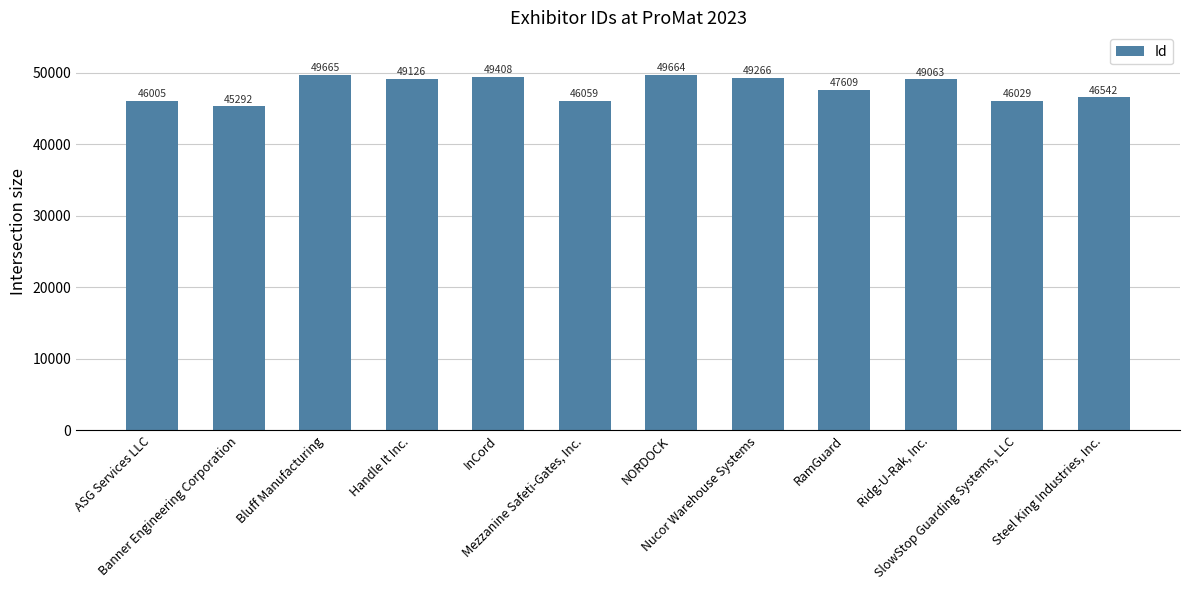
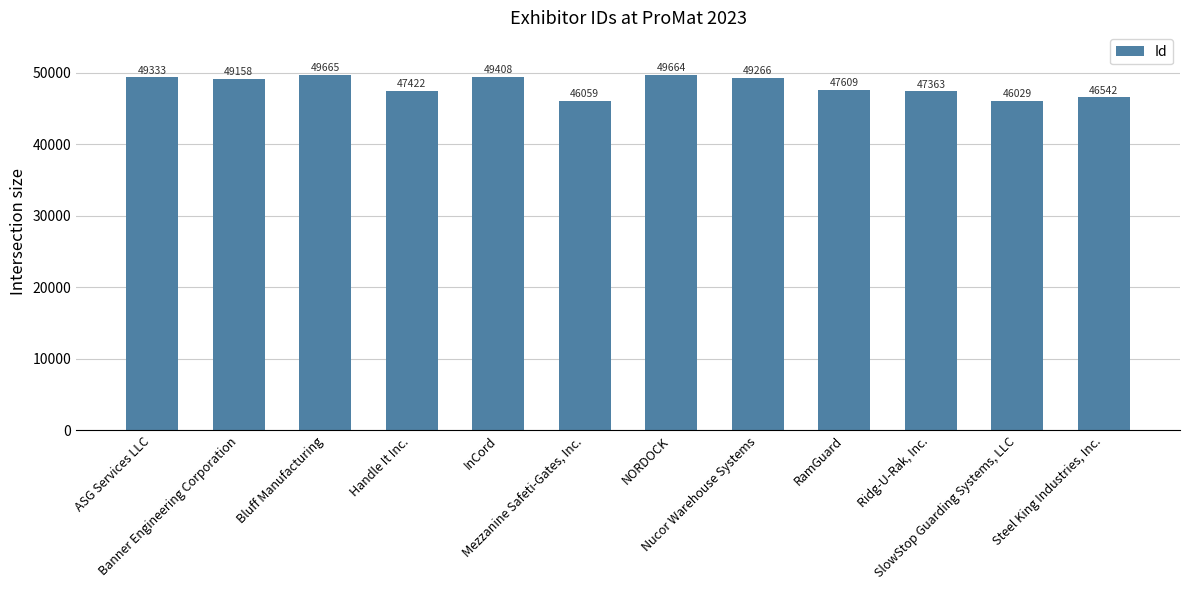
ASG Services LLC: 46005 -> 49333
Banner Engineering Corporation: 45292 -> 49158
Handle It Inc.: 49126 -> 47422
Ridg-U-Rak, Inc.: 49063 -> 47363
